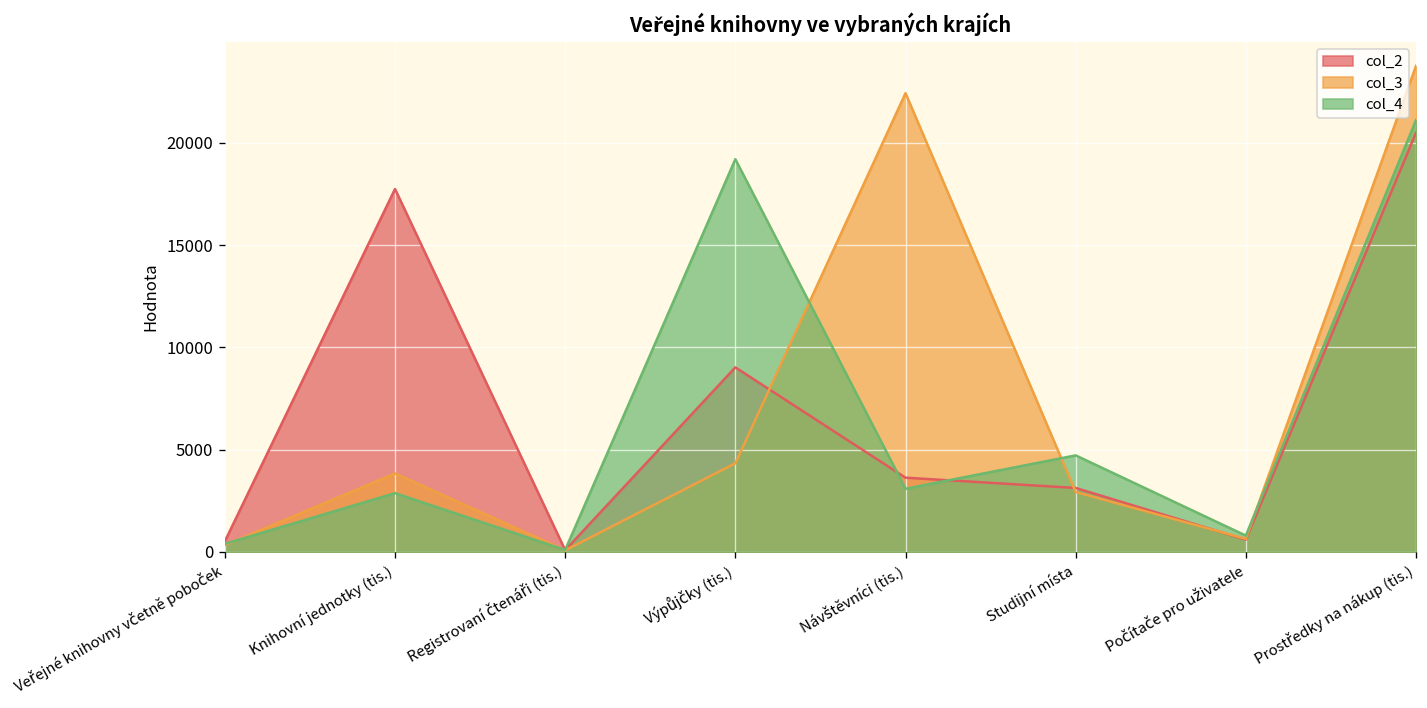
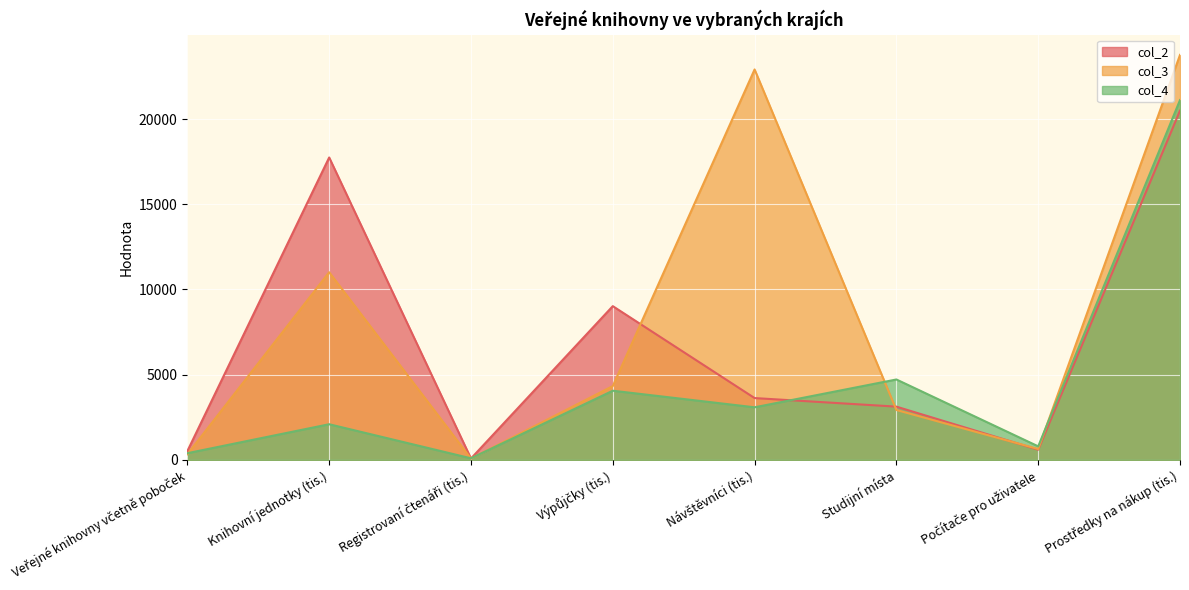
col_3, Knihovní jednotky (tis.): 3800 -> 11000
col_4, Knihovní jednotky (tis.): 2900 -> 2100
col_4, Výpůjčky (tis.): 19200 -> 4100
col_3, Návštěvníci (tis.): 22400 -> 22900
